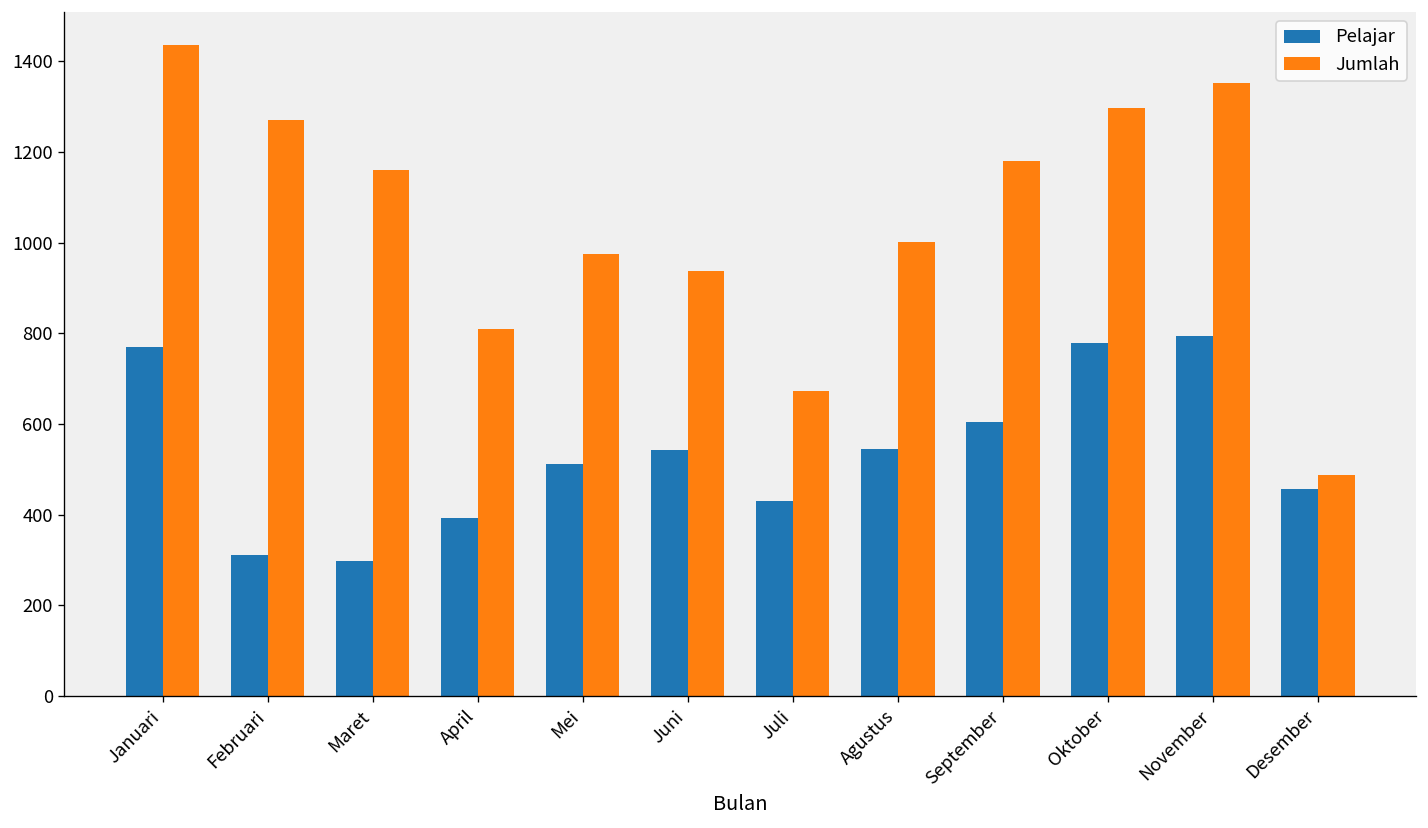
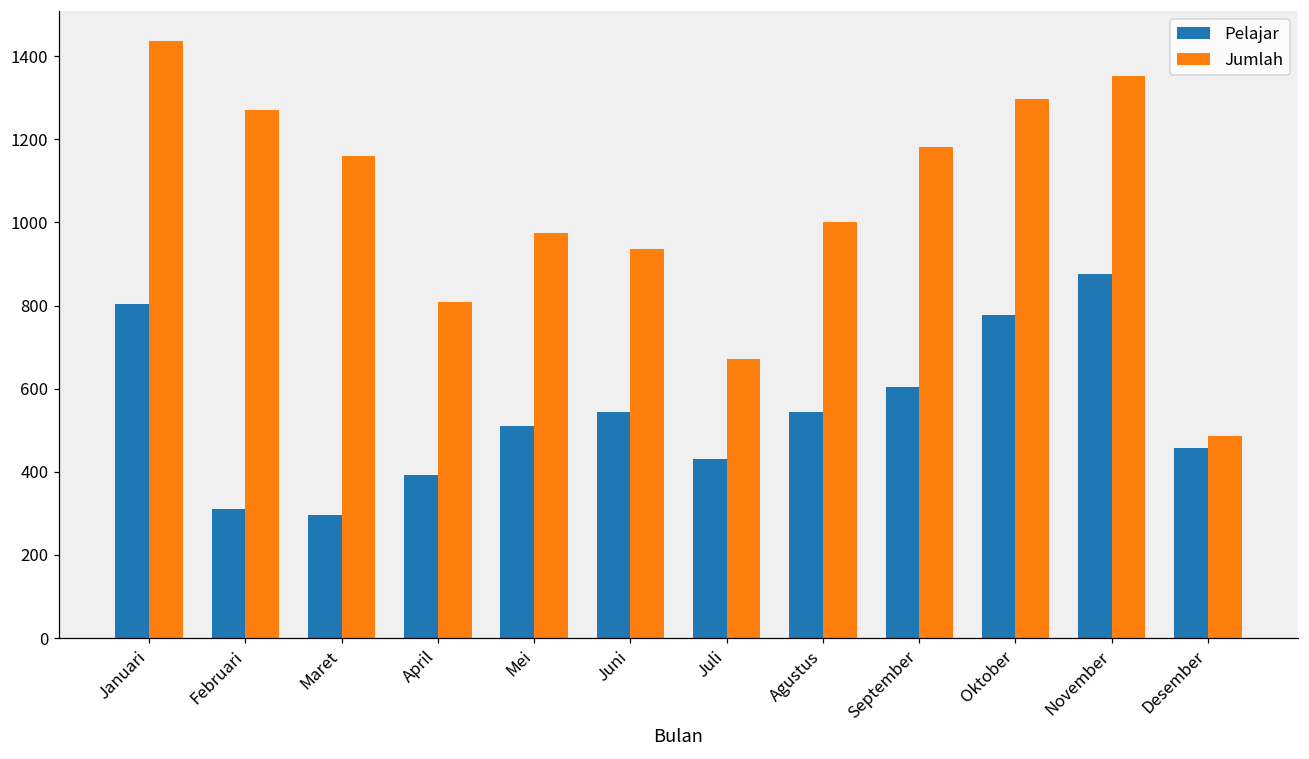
Pelajar, Januari: 770 -> 800
Pelajar, November: 790 -> 880
